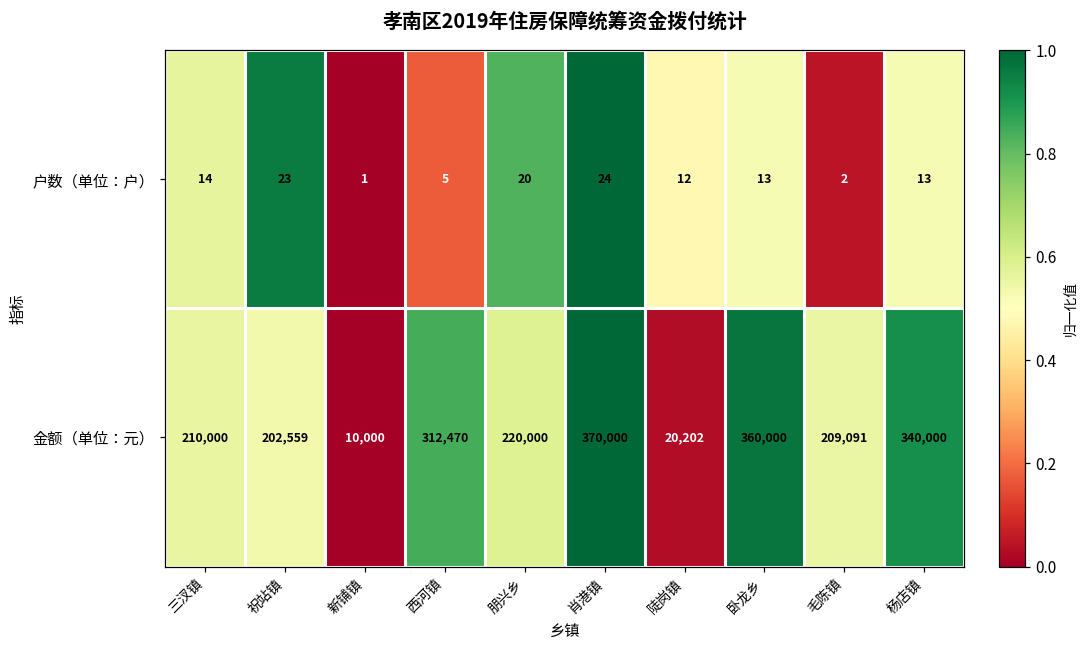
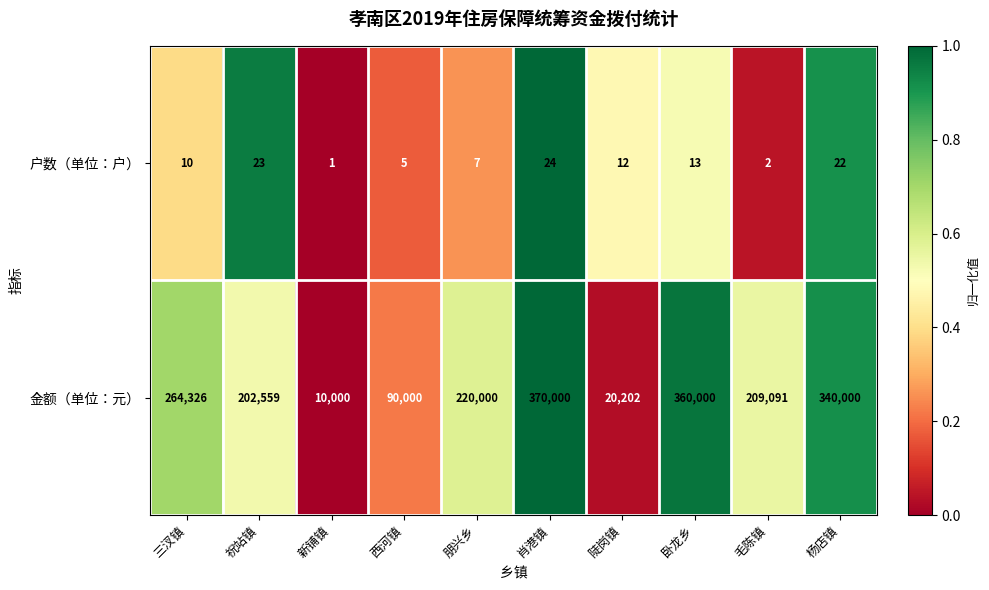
户数（单位：户）, 三汊镇: 14 -> 10
户数（单位：户）, 朋兴乡: 20 -> 7
户数（单位：户）, 杨店镇: 13 -> 22
金额（单位：元）, 三汊镇: 210,000 -> 264,326
金额（单位：元）, 西河镇: 312,470 -> 90,000
